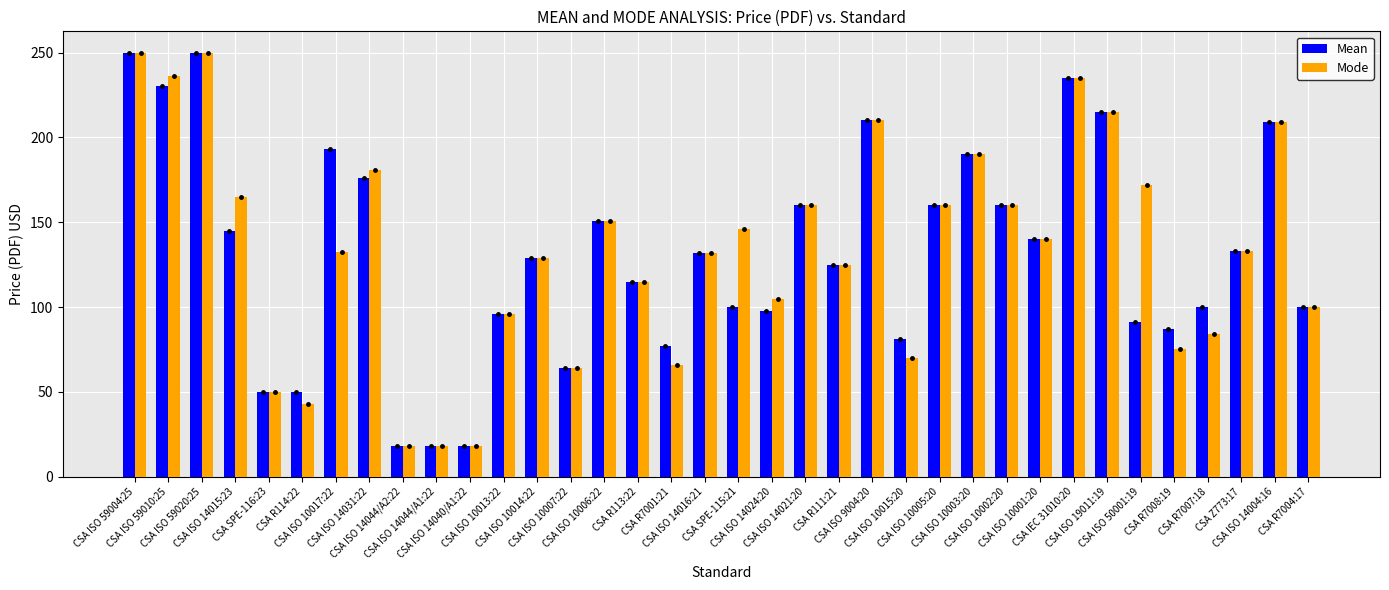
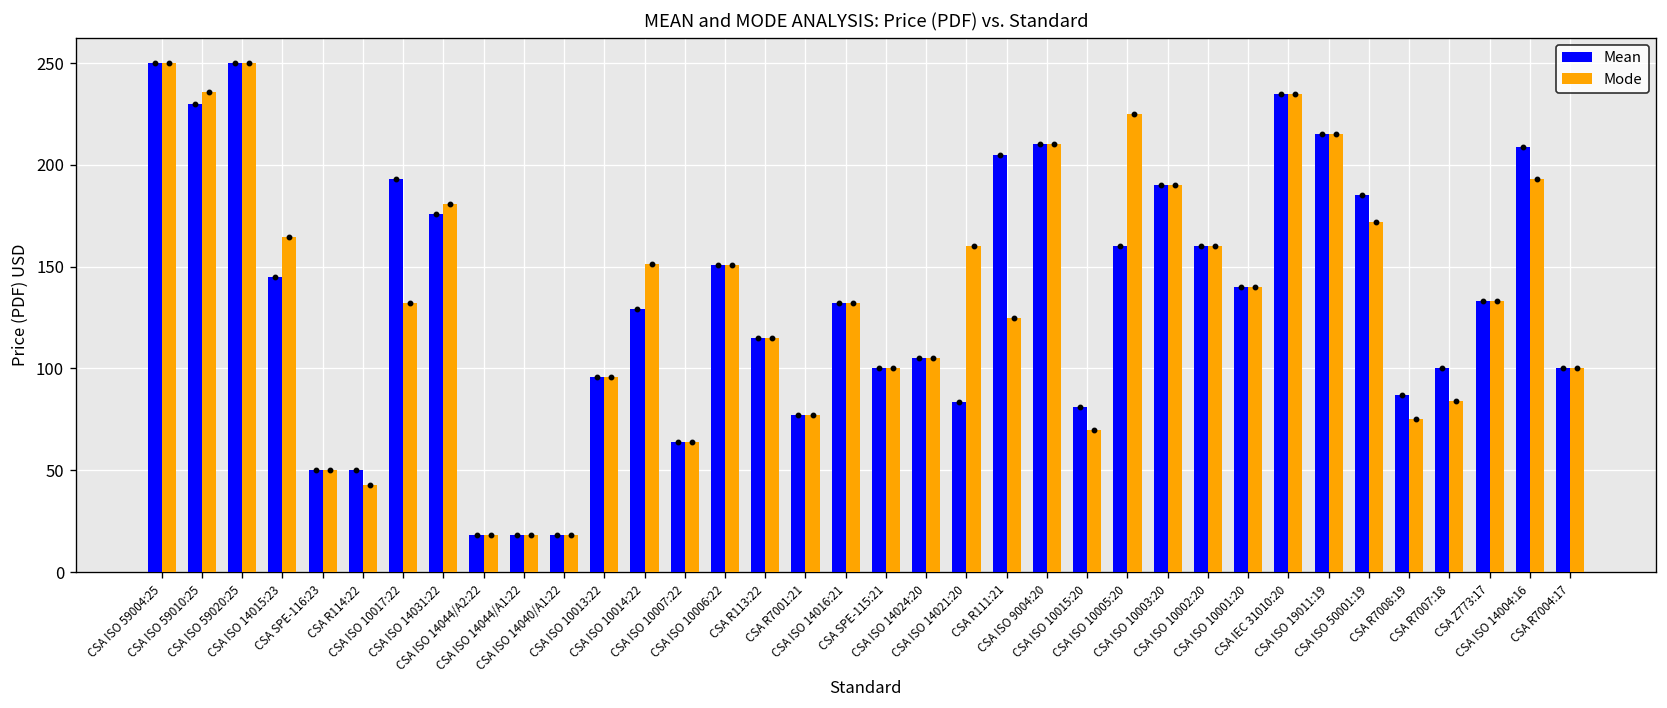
Mode, CSA ISO 10014:22: 129 -> 151
Mode, CSA R7001:21: 66 -> 77
Mode, CSA SPE-115:21: 146 -> 100
Mean, CSA ISO 14024:20: 98 -> 105
Mean, CSA ISO 14021:20: 160 -> 84
Mean, CSA R111:21: 125 -> 205
Mode, CSA ISO 10005:20: 160 -> 225
Mean, CSA ISO 50001:19: 91 -> 185
Mode, CSA ISO 14004:16: 209 -> 193
